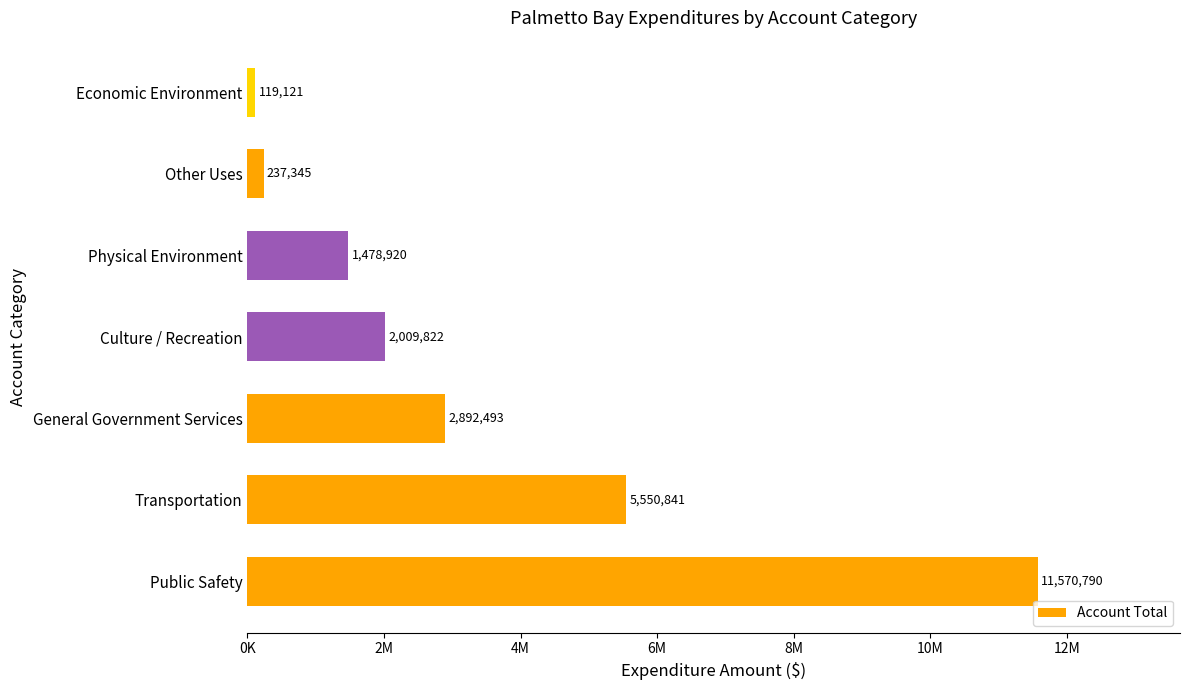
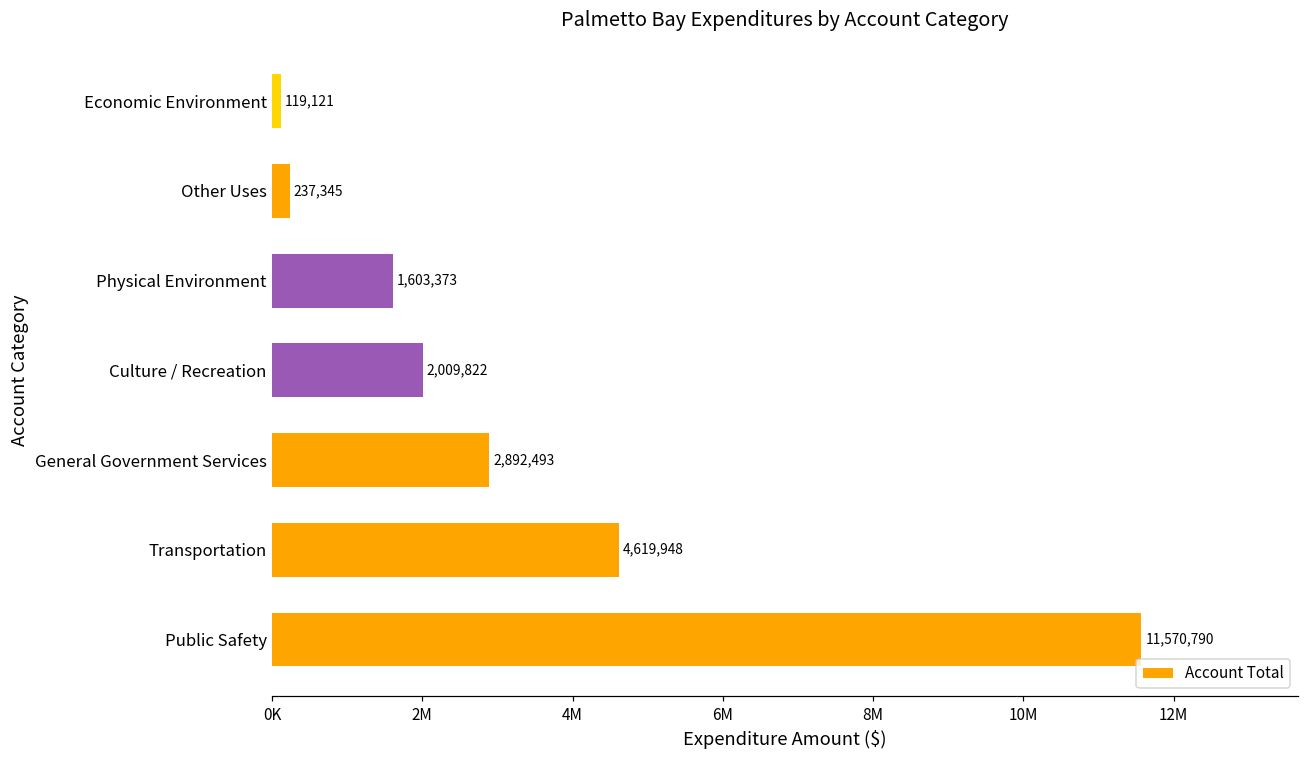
Physical Environment: 1,478,920 -> 1,603,373
Transportation: 5,550,841 -> 4,619,948
